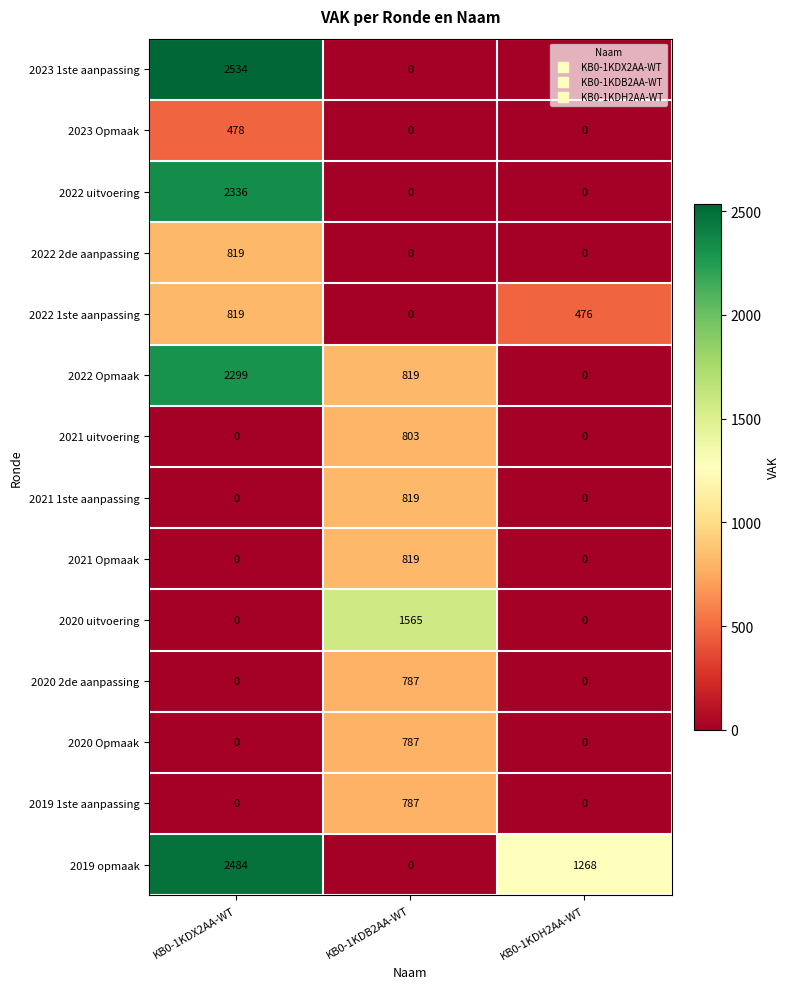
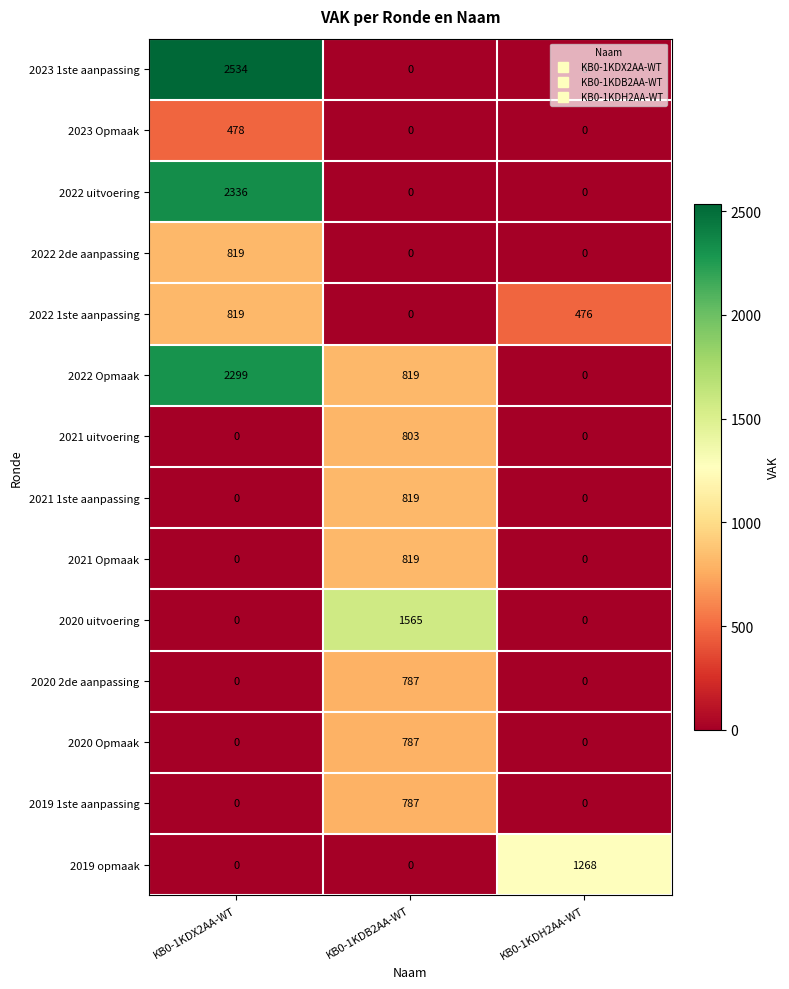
2019 opmaak, KB0-1KDX2AA-WT: 2484 -> 0
